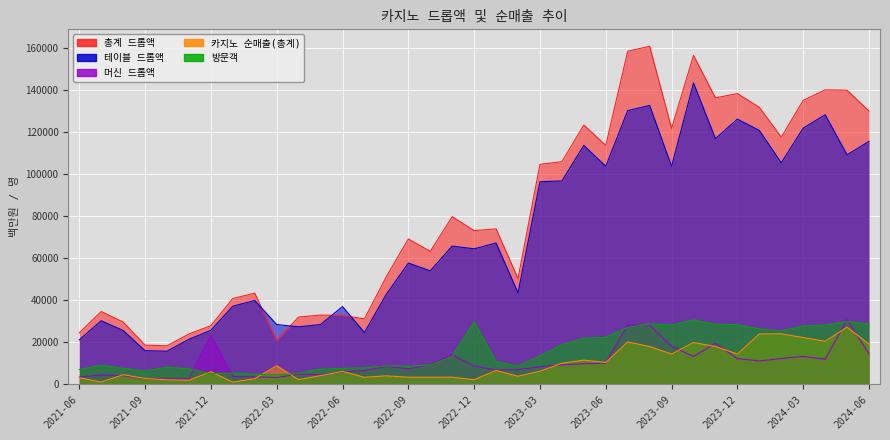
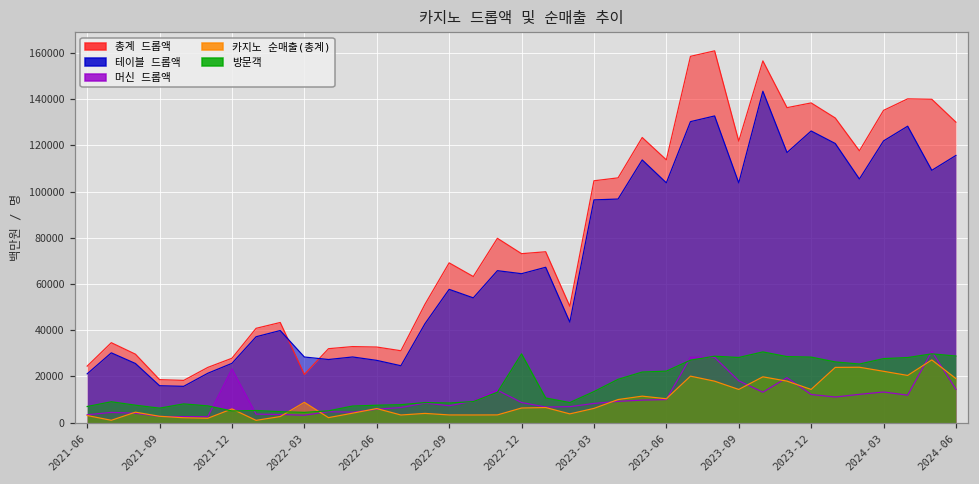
테이블 드롭액, 2022-06: 37000 -> 27000
카지노 순매출(총계), 2022-12: 2000 -> 6000
